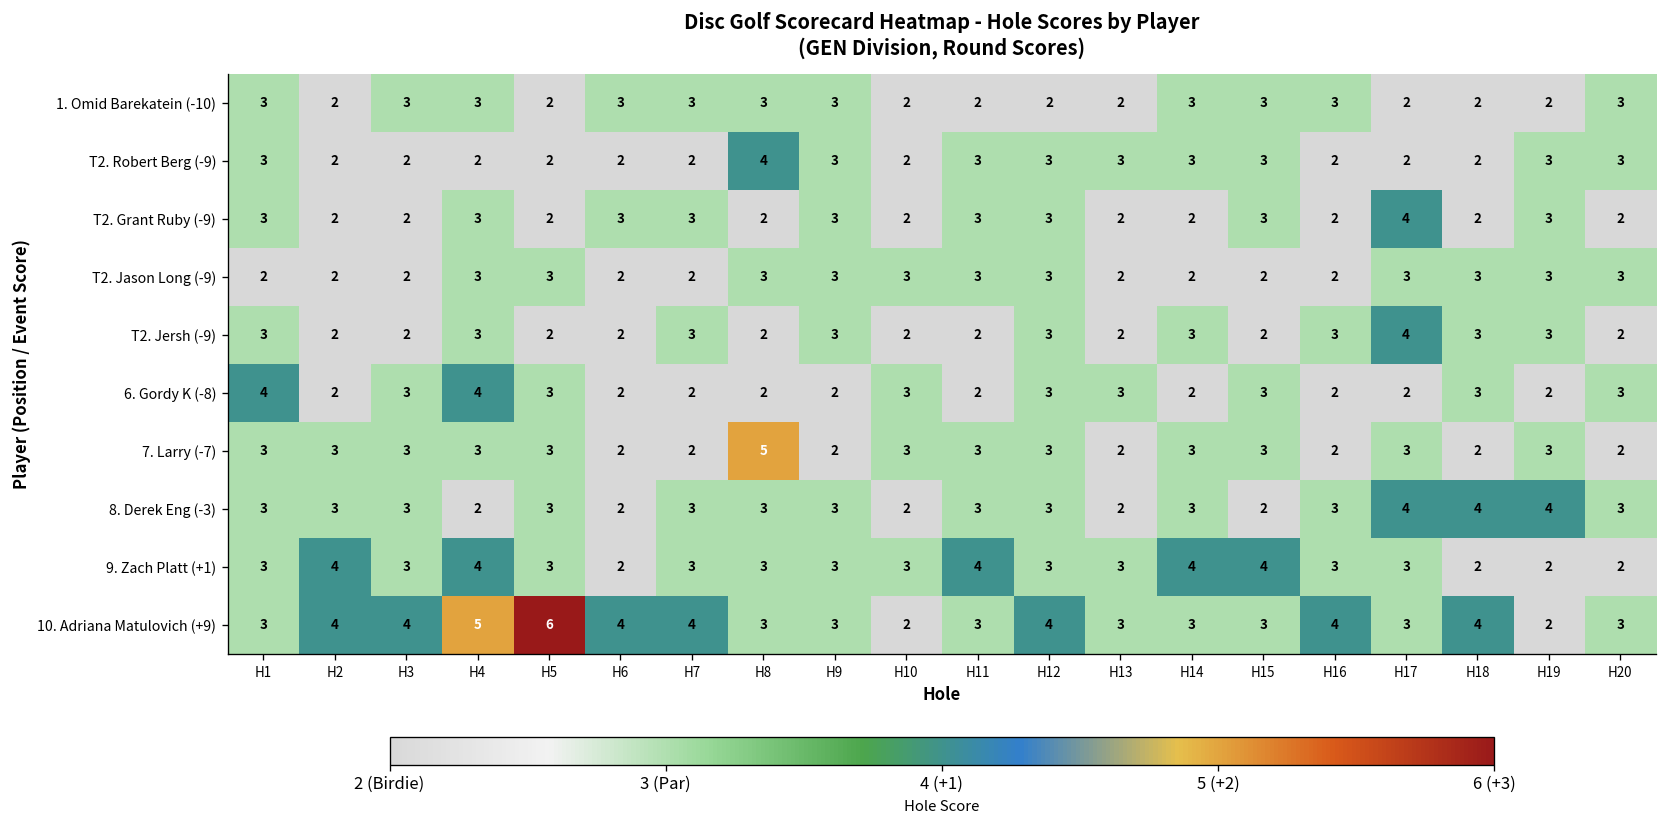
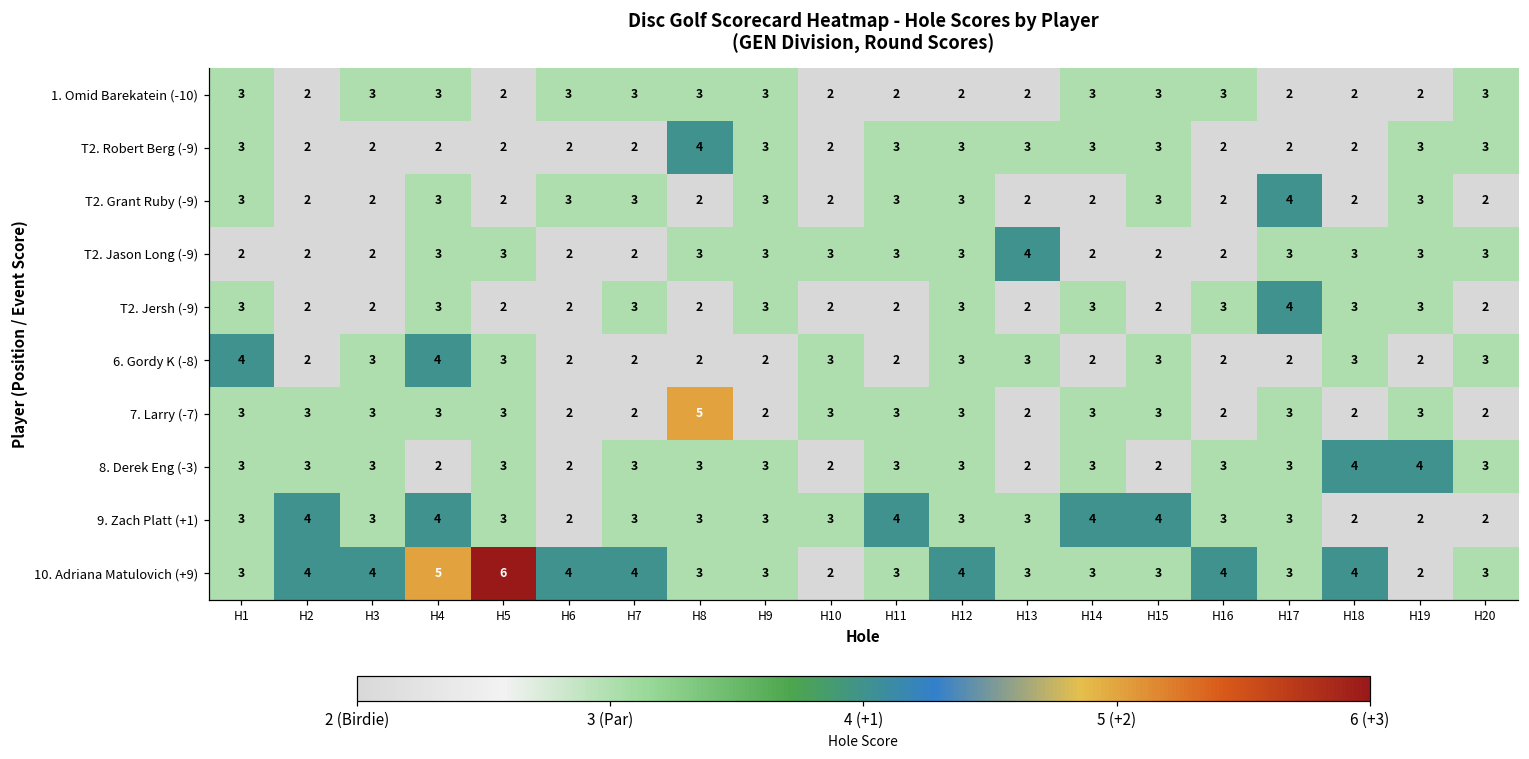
T2. Jason Long (-9), H13: 2 -> 4
8. Derek Eng (-3), H17: 4 -> 3
